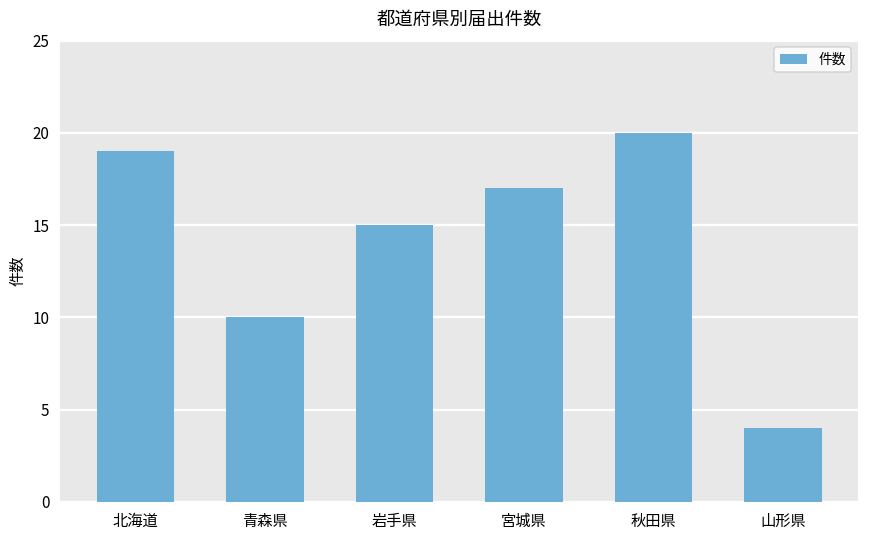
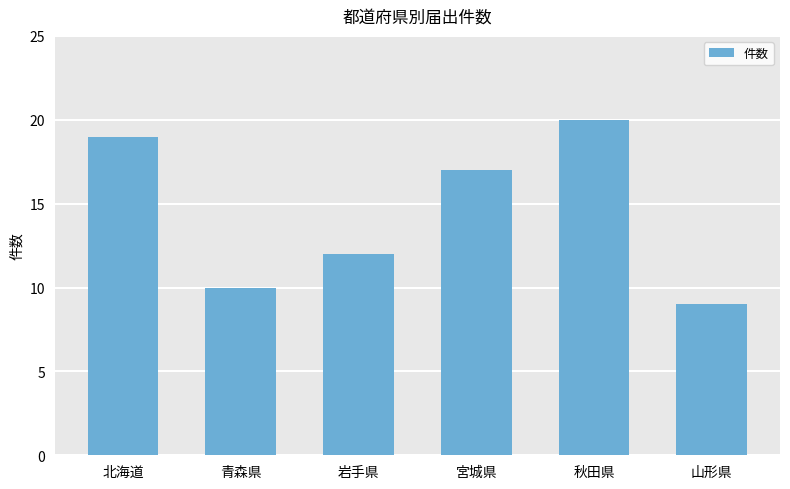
岩手県: 15 -> 12
山形県: 4 -> 9
